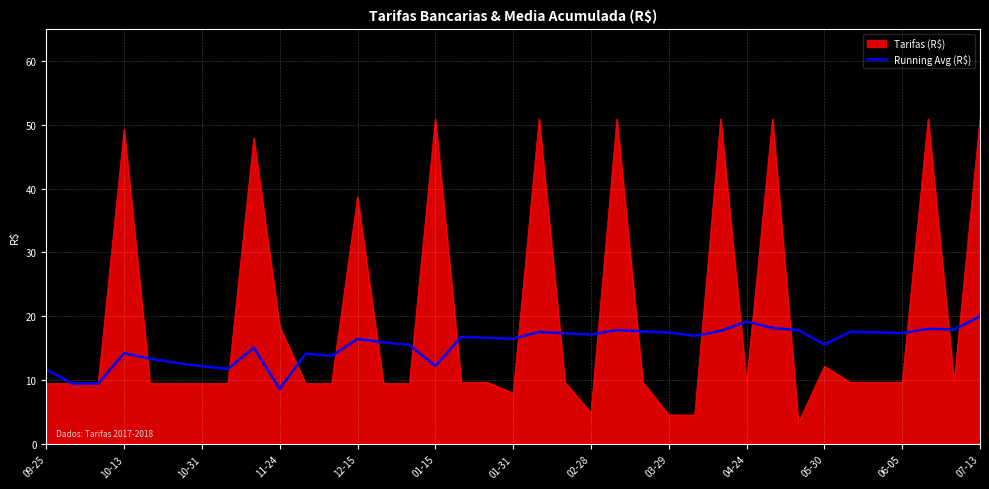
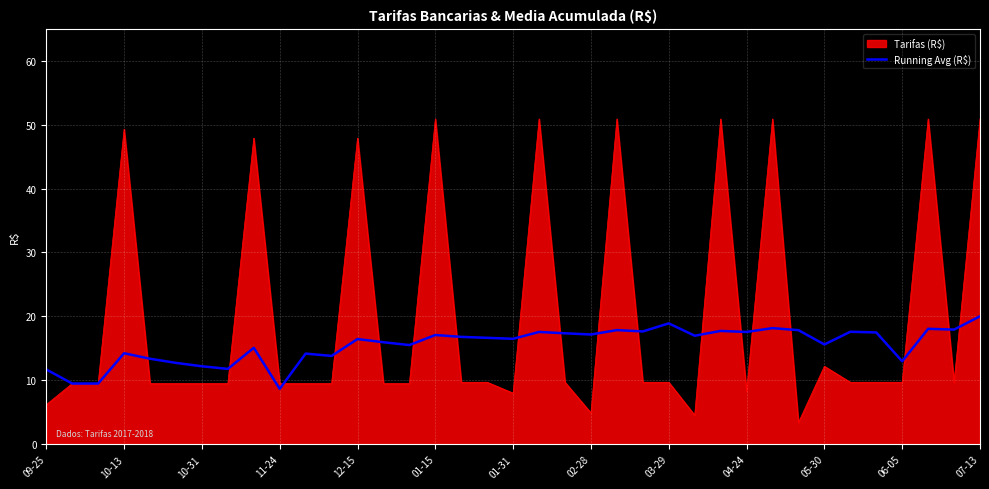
Tarifas (R$), 09-25: 10 -> 6
Tarifas (R$), 11-24: 18 -> 10
Tarifas (R$), 12-15: 39 -> 48
Running Avg (R$), 01-15: 12 -> 17
Tarifas (R$), 03-29: 5 -> 10
Running Avg (R$), 03-29: 17 -> 19
Tarifas (R$), 04-24: 10 -> 8
Running Avg (R$), 04-24: 19 -> 18
Running Avg (R$), 06-05: 17 -> 13
